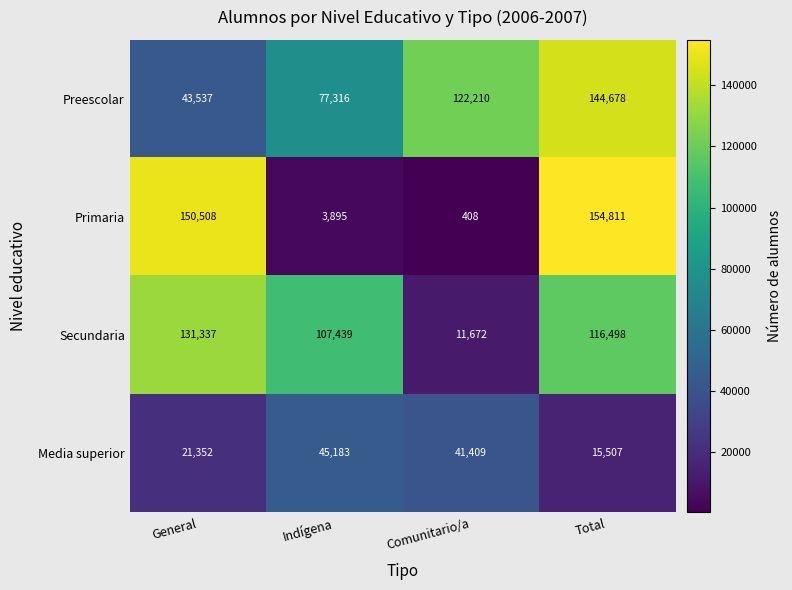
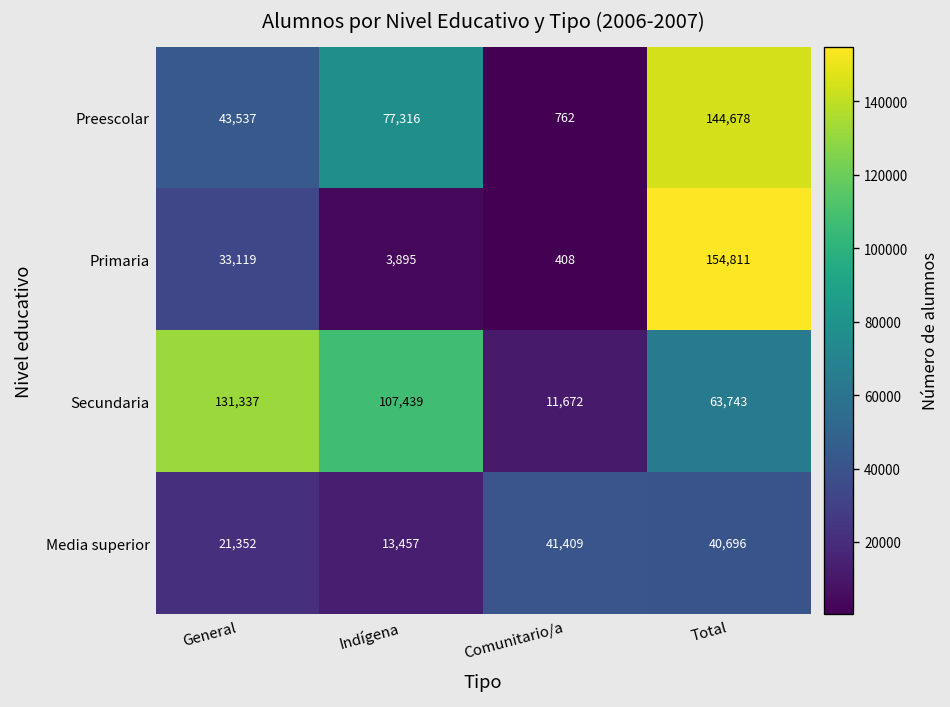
Preescolar, Comunitario/a: 122,210 -> 762
Primaria, General: 150,508 -> 33,119
Secundaria, Total: 116,498 -> 63,743
Media superior, Indígena: 45,183 -> 13,457
Media superior, Total: 15,507 -> 40,696
